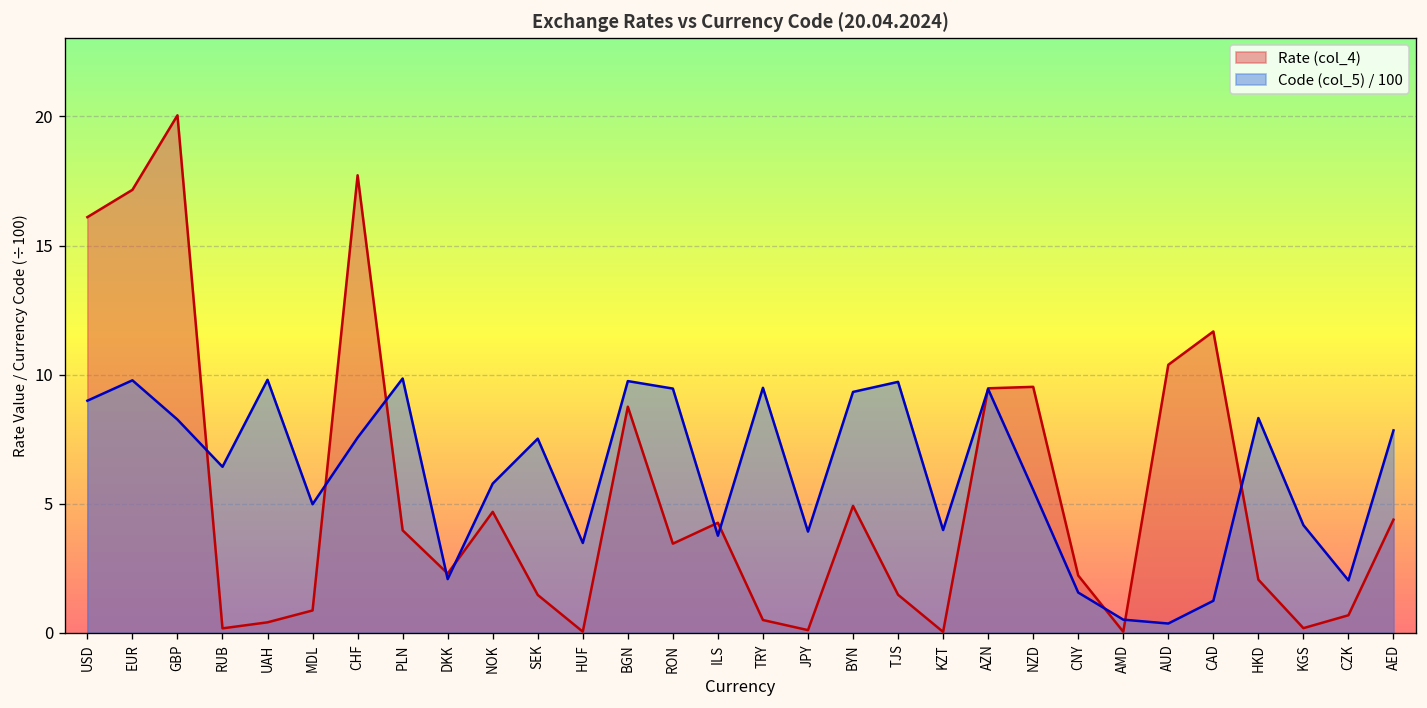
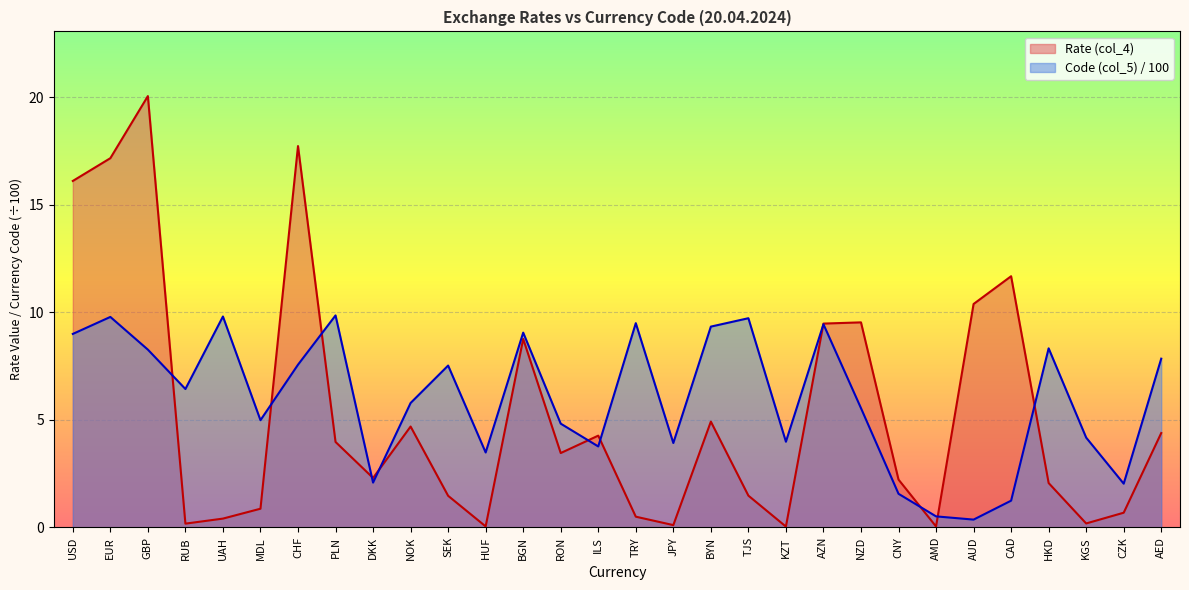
Code (col_5) / 100, BGN: 9.8 -> 9.1
Code (col_5) / 100, RON: 9.5 -> 4.8
